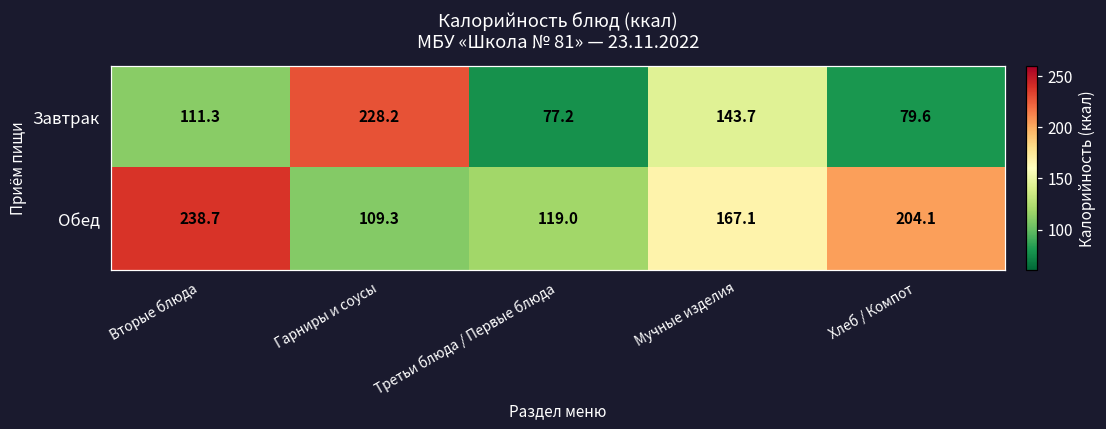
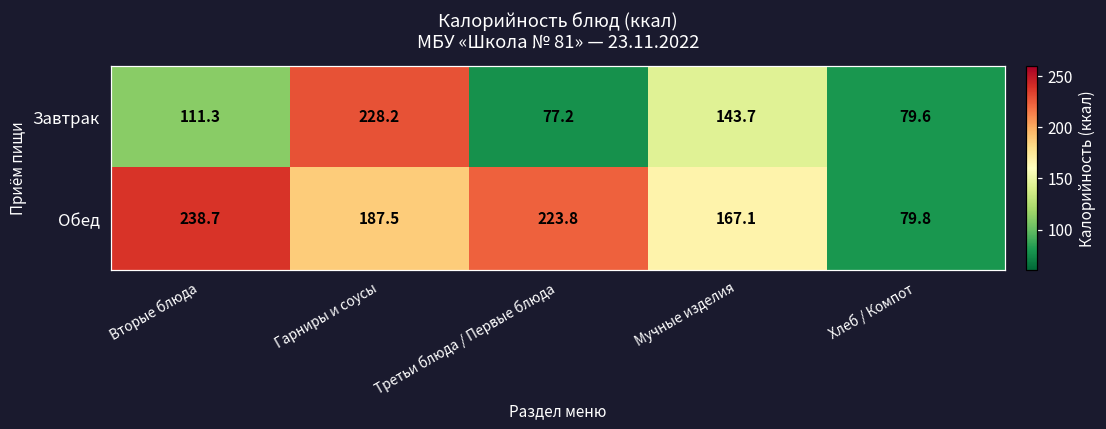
Обед, Гарниры и соусы: 109.3 -> 187.5
Обед, Третьи блюда / Первые блюда: 119.0 -> 223.8
Обед, Хлеб / Компот: 204.1 -> 79.8
